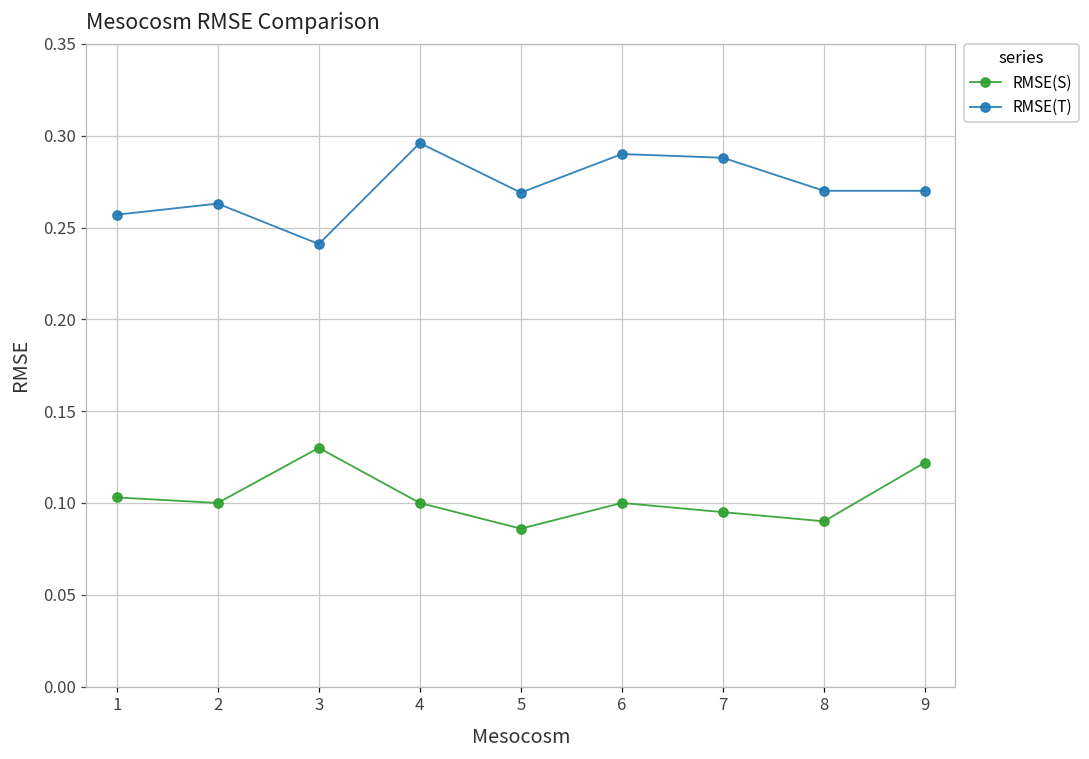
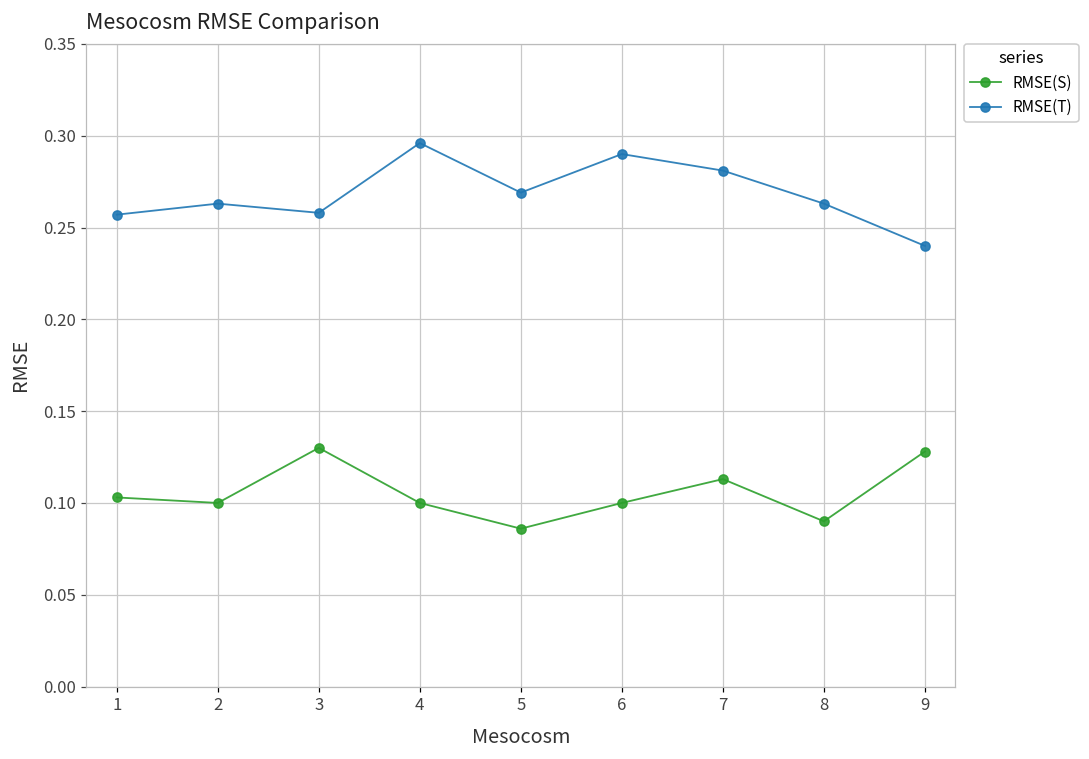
RMSE(T), 3: 0.241 -> 0.258
RMSE(S), 7: 0.095 -> 0.113
RMSE(T), 7: 0.288 -> 0.281
RMSE(T), 8: 0.270 -> 0.263
RMSE(S), 9: 0.122 -> 0.128
RMSE(T), 9: 0.27 -> 0.24
